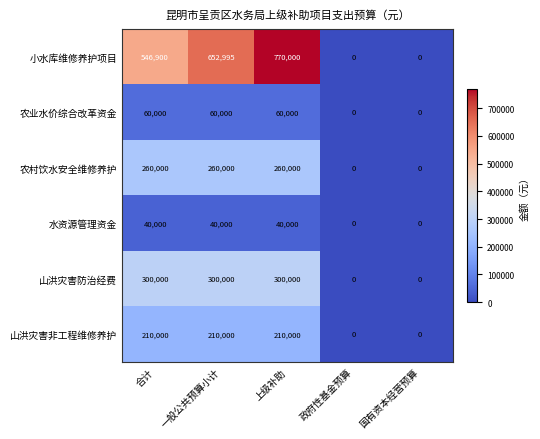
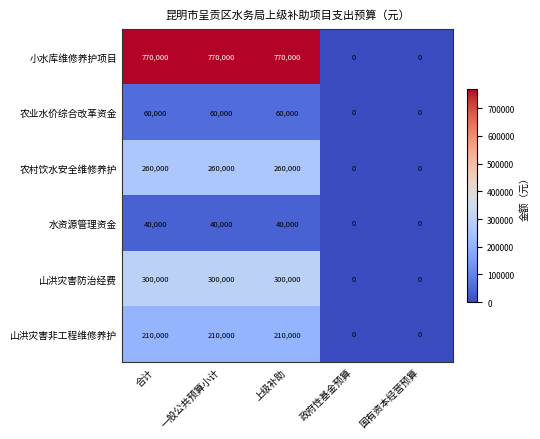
小水库维修养护项目, 合计: 546,900 -> 770,000
小水库维修养护项目, 一般公共预算小计: 652,995 -> 770,000
